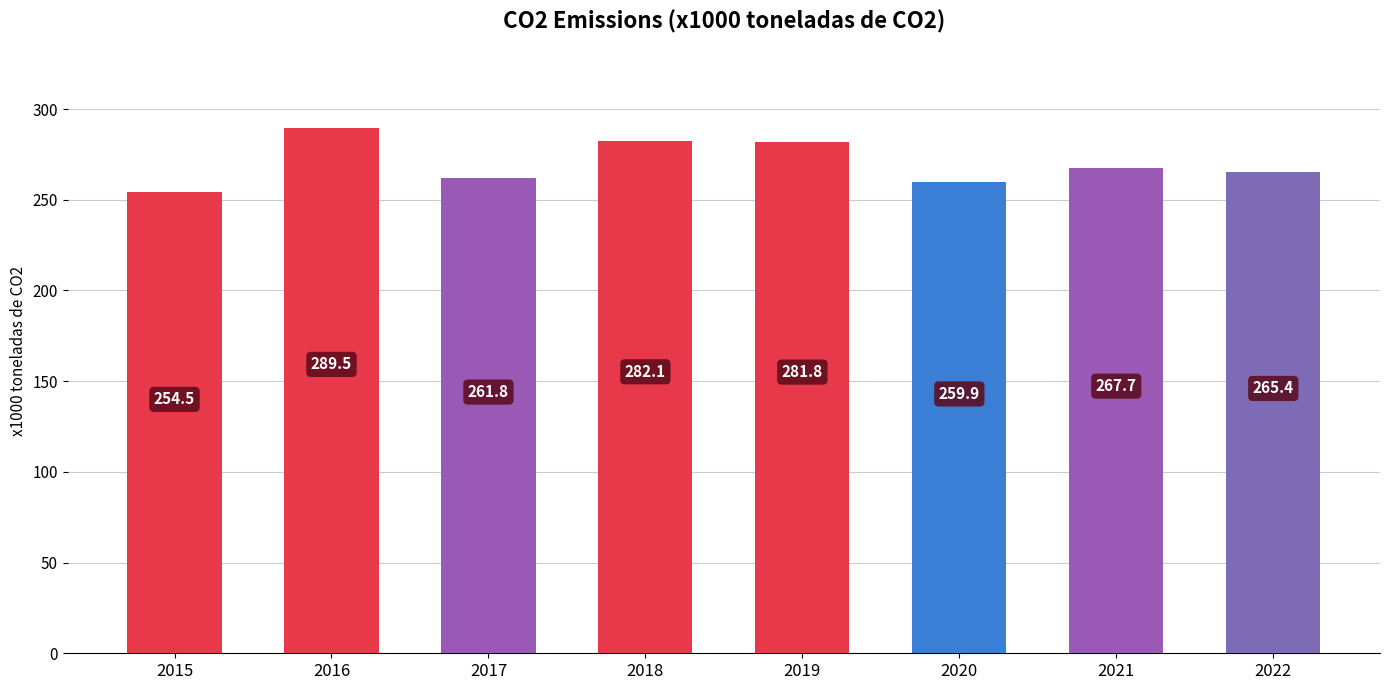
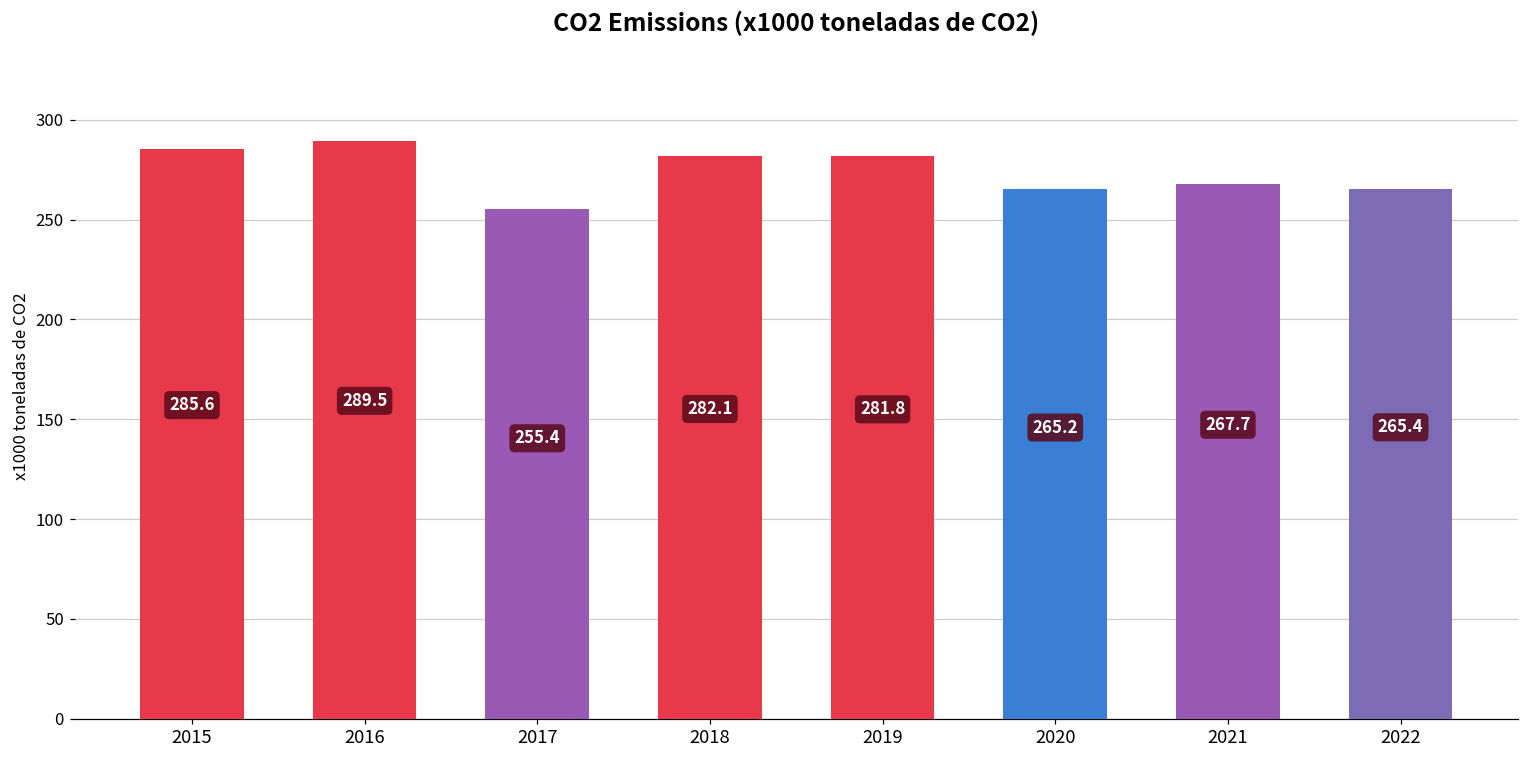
2015: 254.5 -> 285.6
2017: 261.8 -> 255.4
2020: 259.9 -> 265.2
